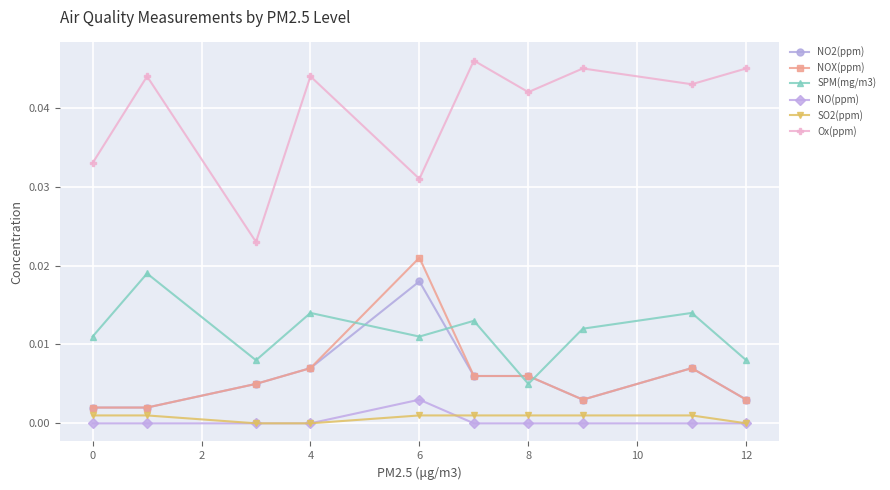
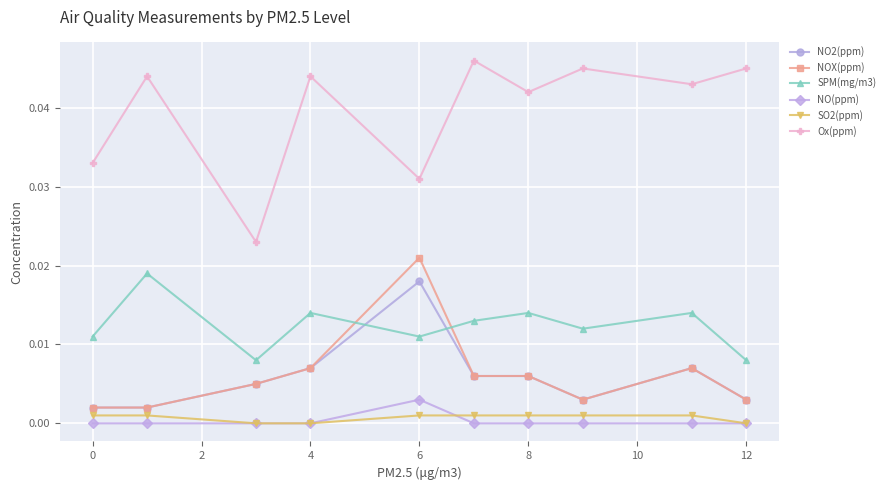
SPM(mg/m3), 8: 0.005 -> 0.014
